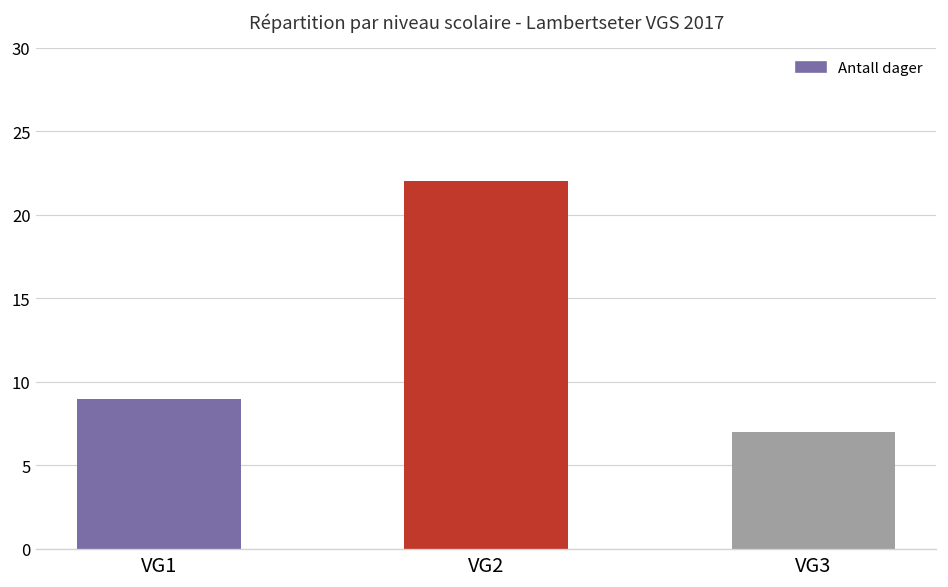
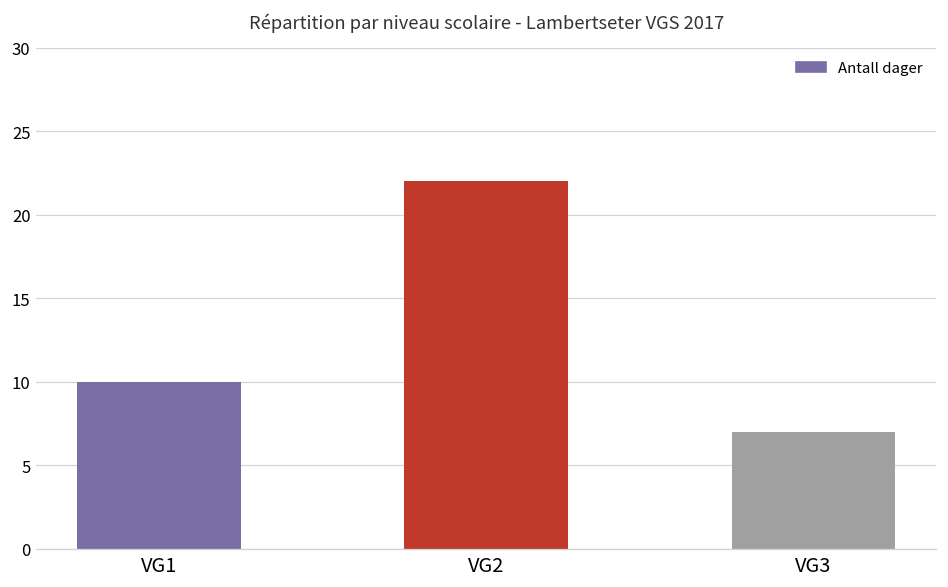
VG1: 9 -> 10
